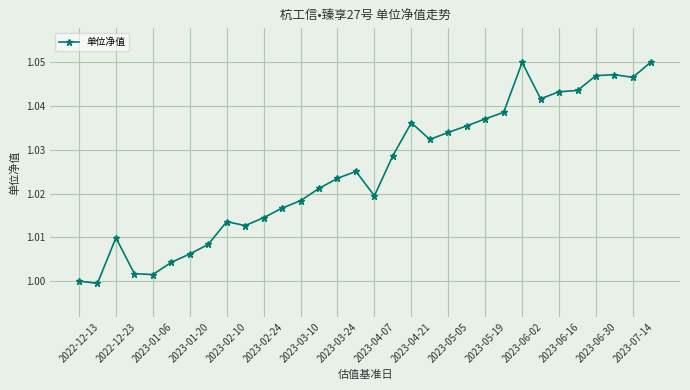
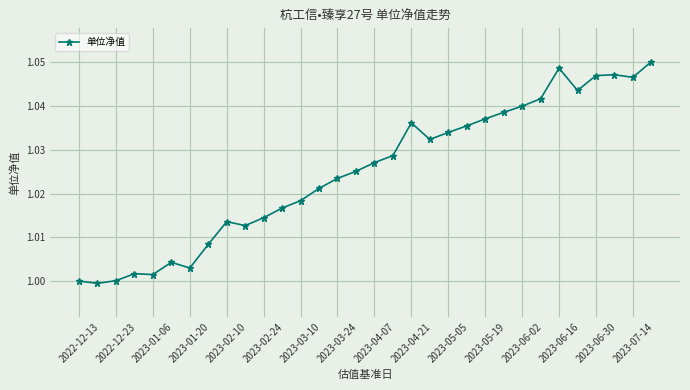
2022-12-23: 1.010 -> 1.000
2023-01-20: 1.006 -> 1.003
2023-04-07: 1.020 -> 1.027
2023-06-02: 1.05 -> 1.04
2023-06-16: 1.043 -> 1.049
